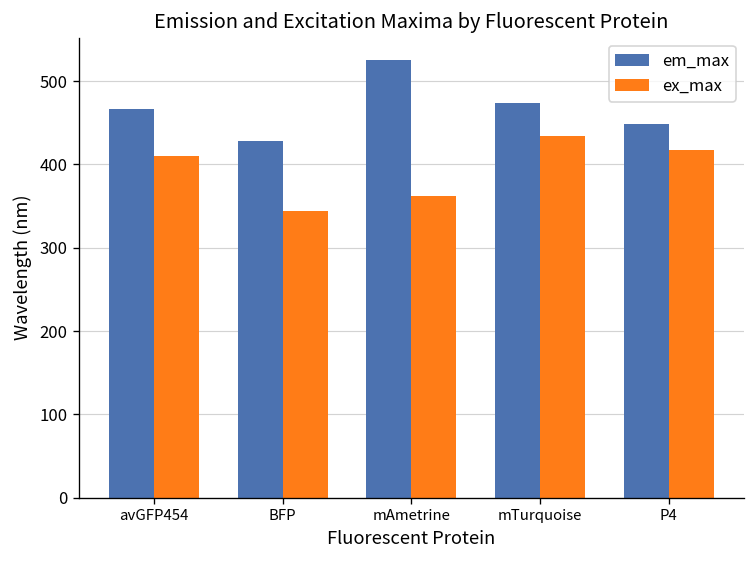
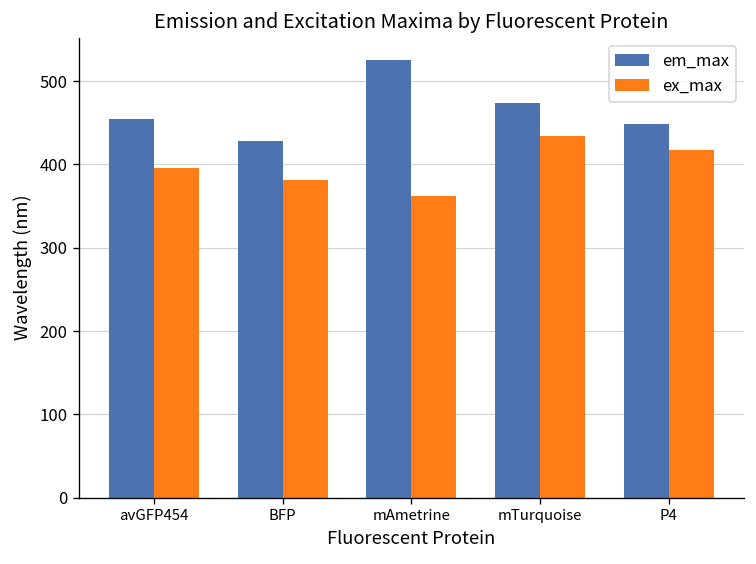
em_max, avGFP454: 470 -> 450
ex_max, avGFP454: 410 -> 400
ex_max, BFP: 340 -> 380
